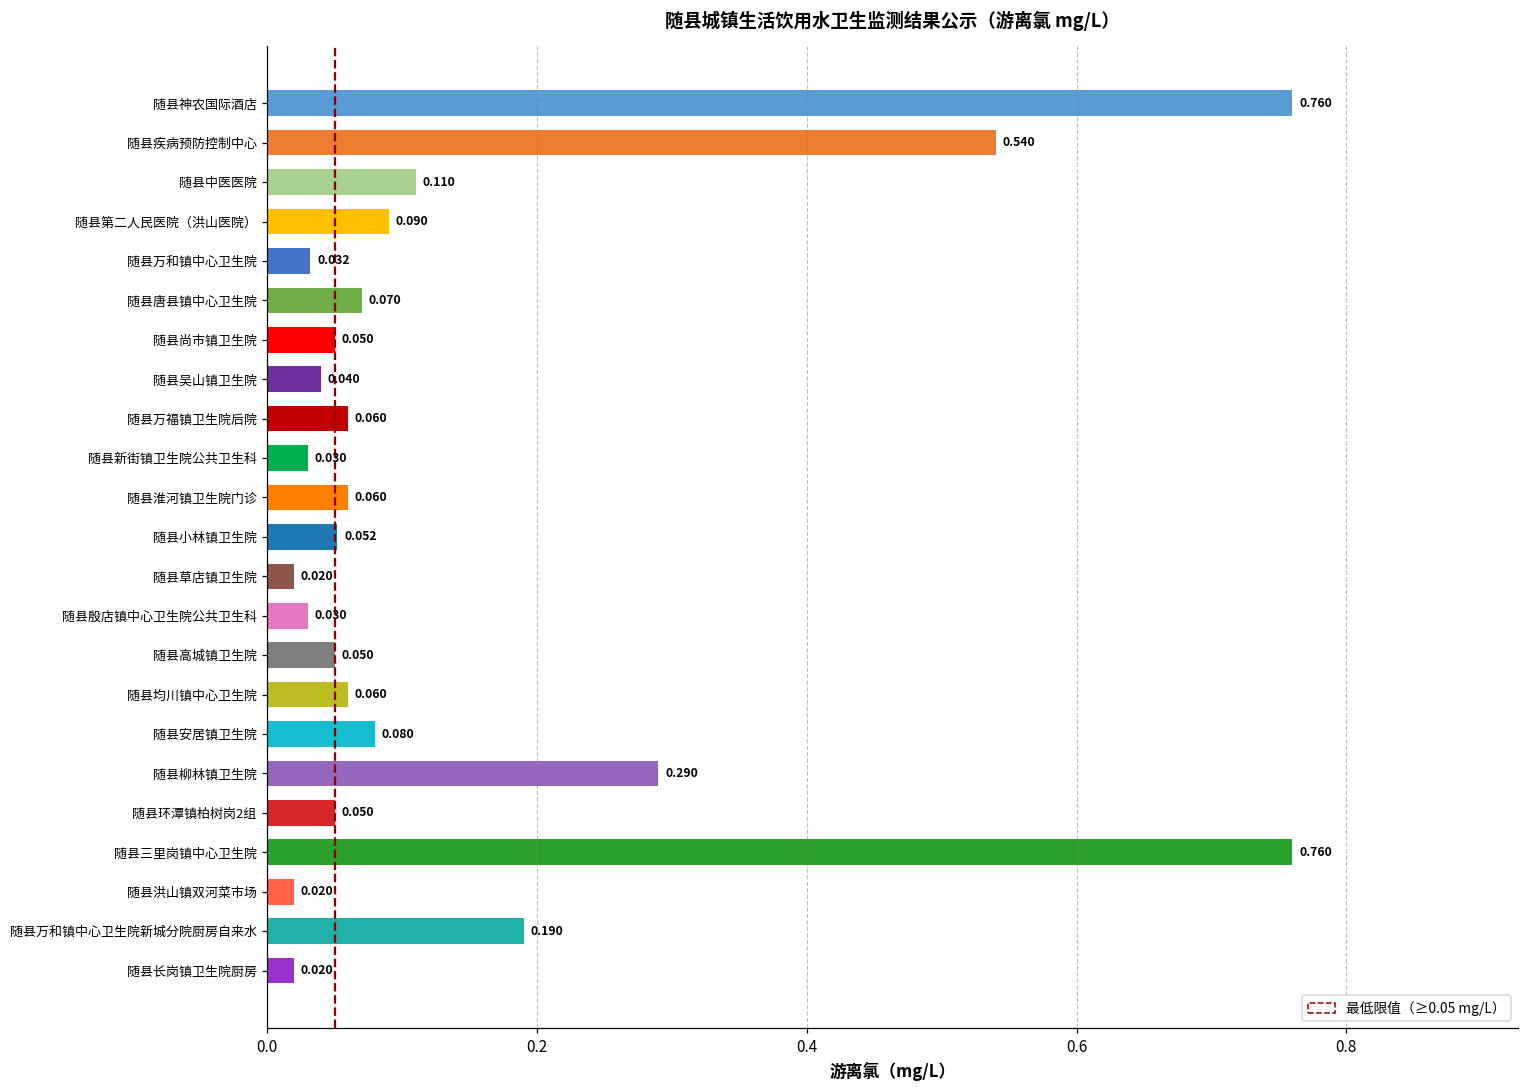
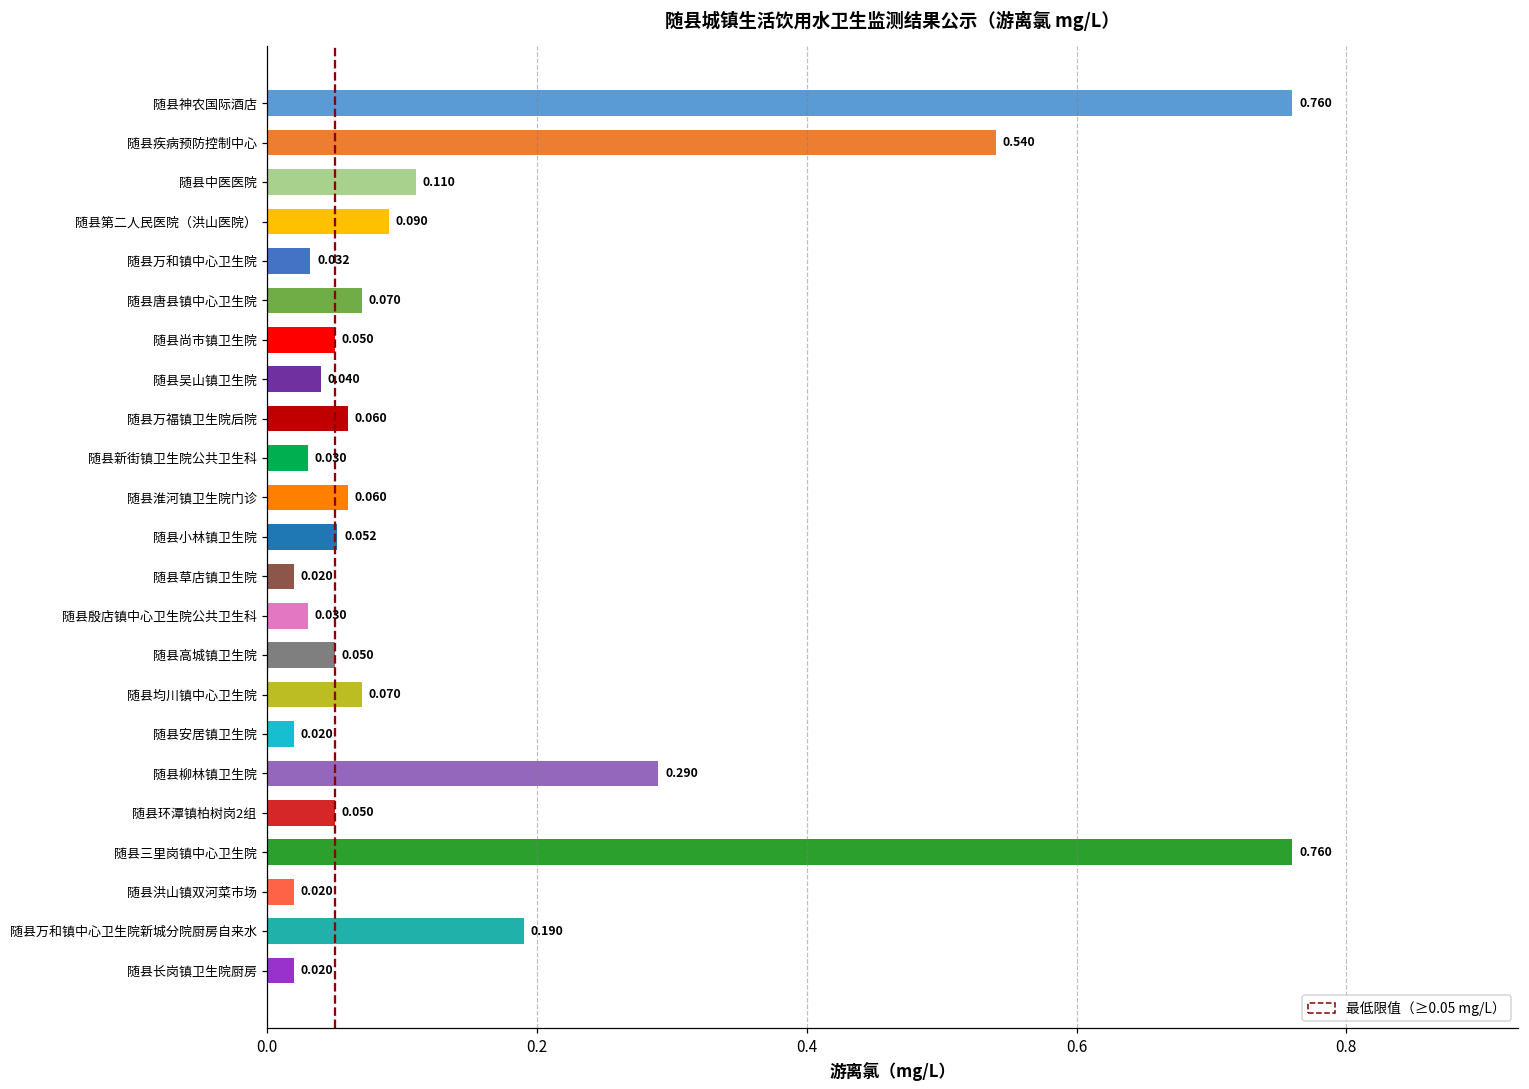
随县均川镇中心卫生院: 0.060 -> 0.070
随县安居镇卫生院: 0.080 -> 0.020
